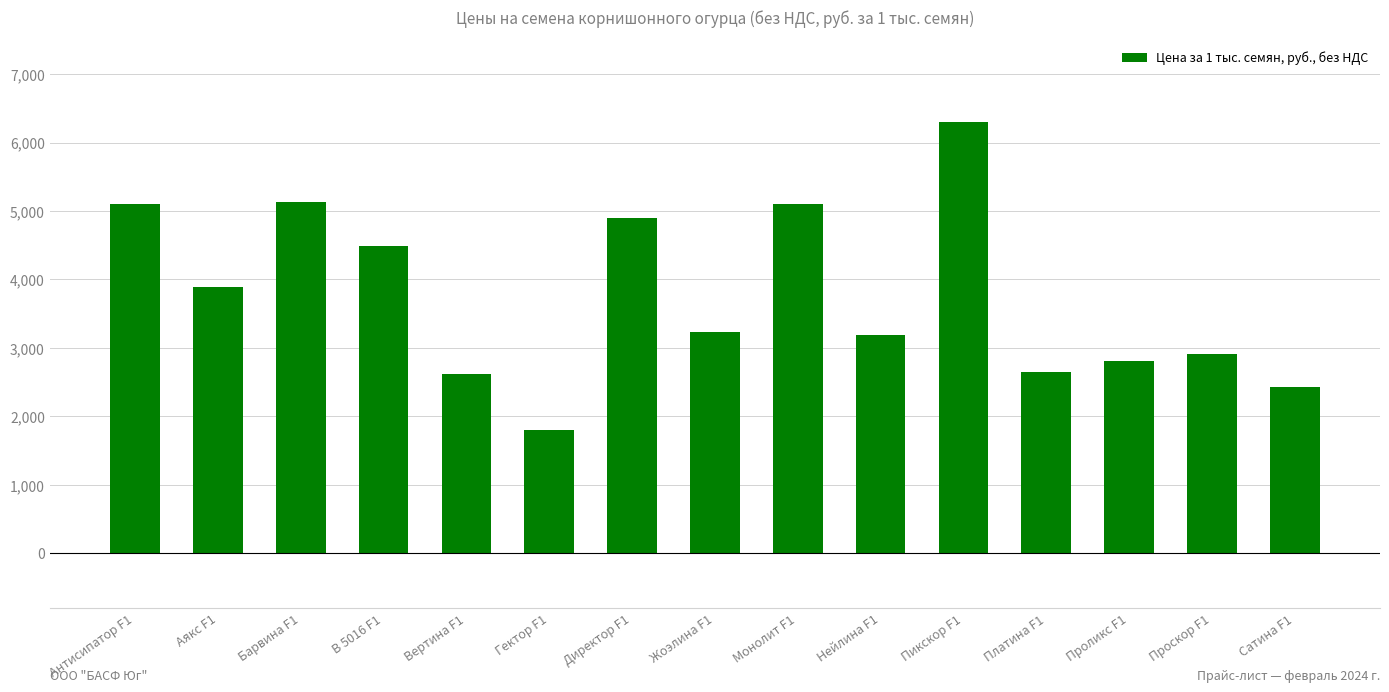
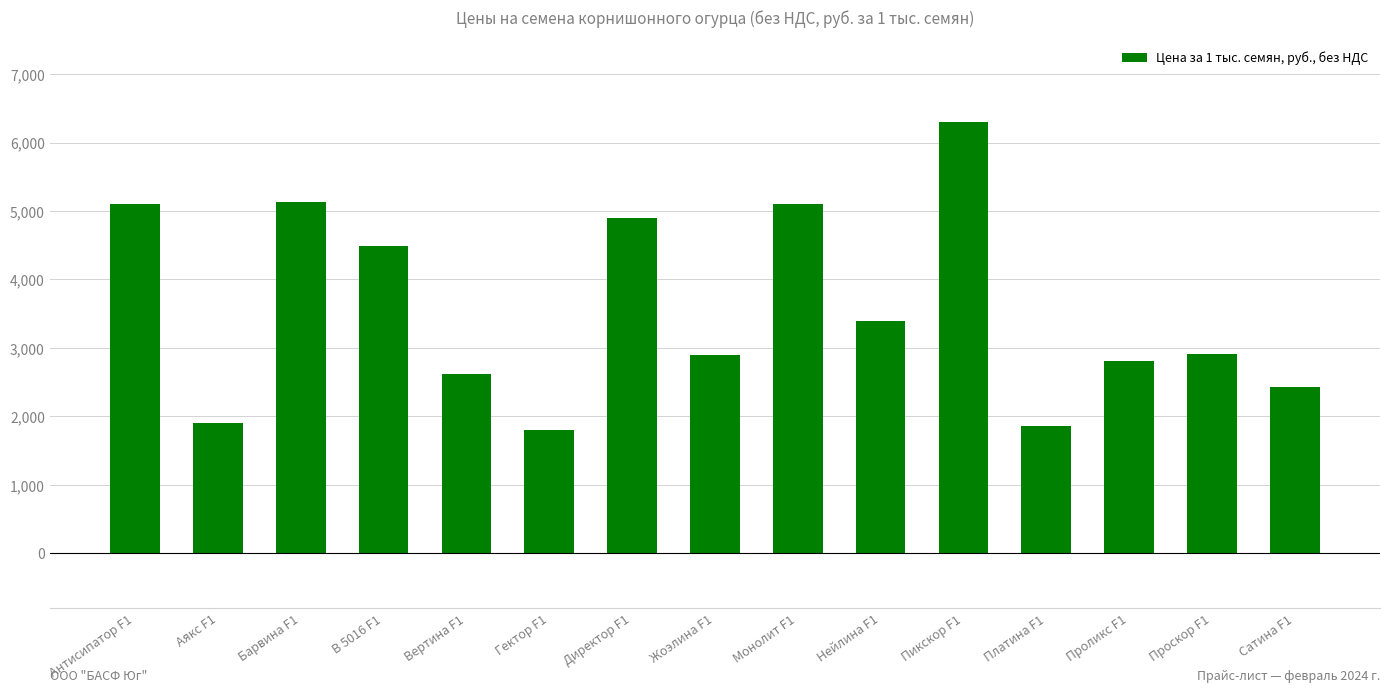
Аякс F1: 3,900 -> 1,900
Жоэлина F1: 3,200 -> 2,900
Нейлина F1: 3,200 -> 3,400
Платина F1: 2,700 -> 1,900
